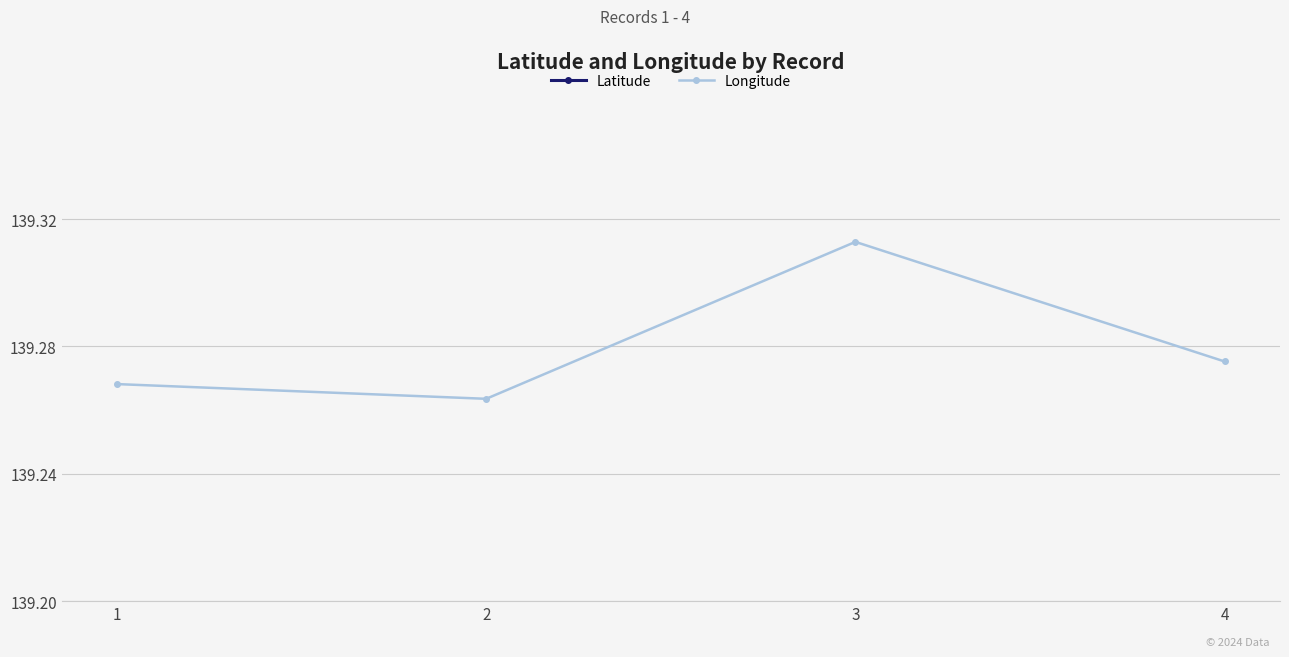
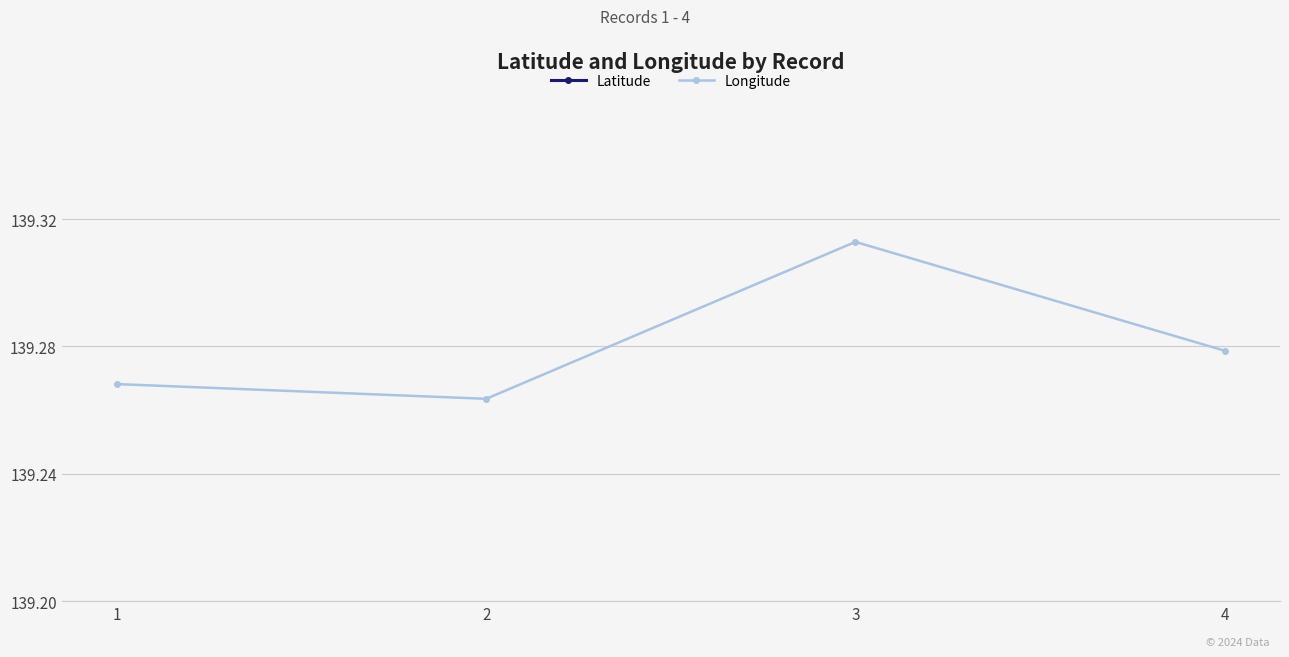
Longitude, 4: 139.275 -> 139.279
